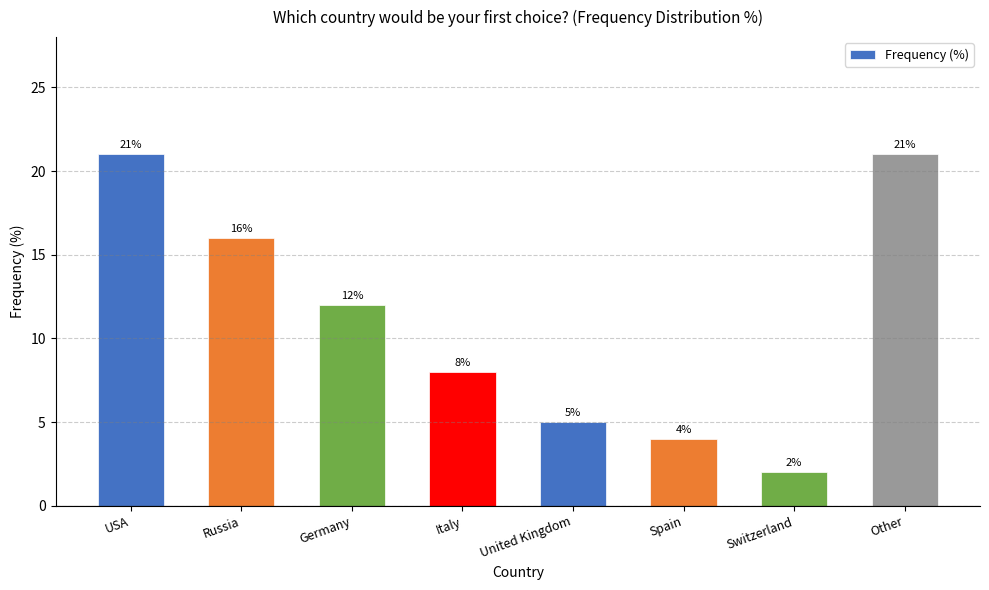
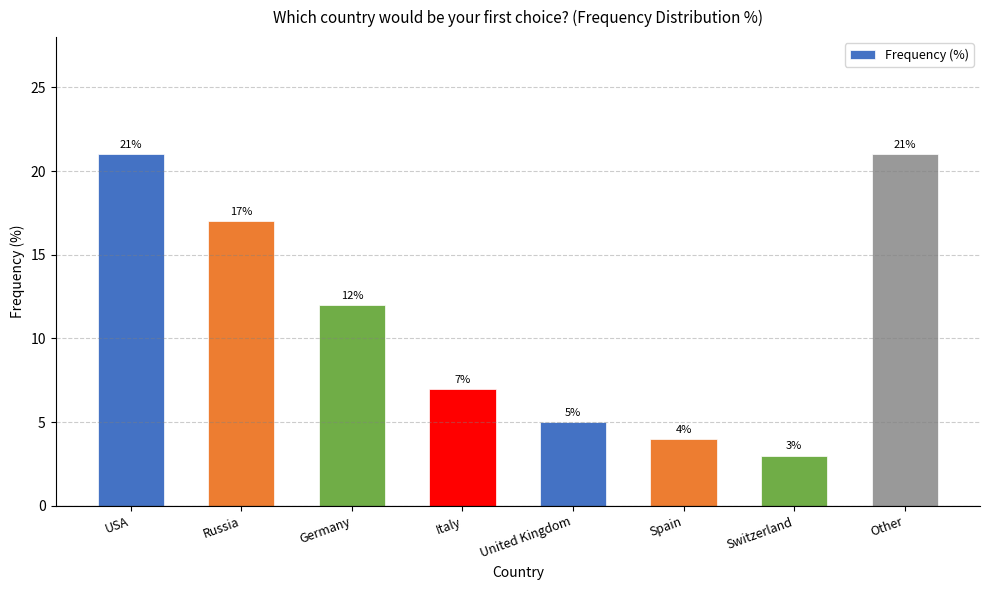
Russia: 16% -> 17%
Italy: 8% -> 7%
Switzerland: 2% -> 3%
